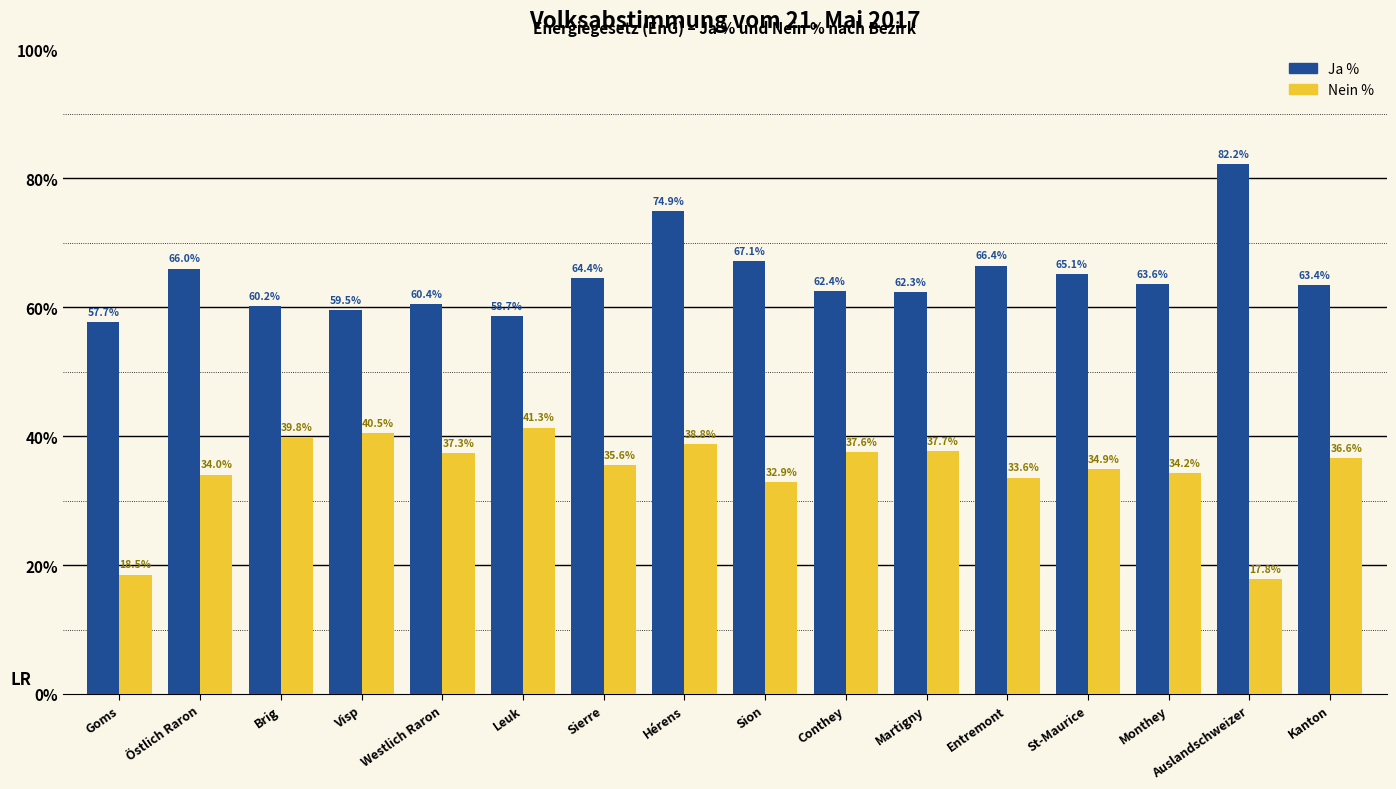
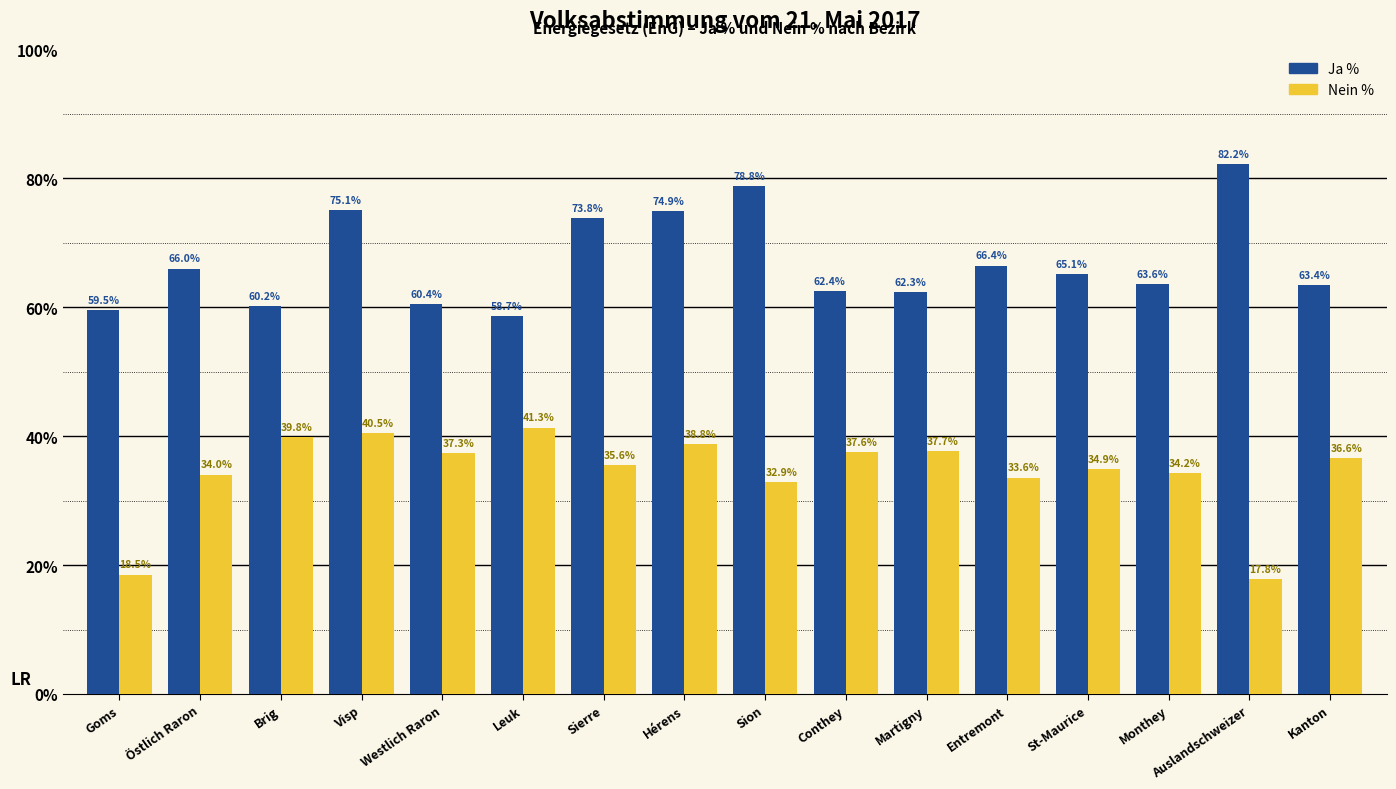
Ja %, Goms: 57.7% -> 59.5%
Ja %, Visp: 59.5% -> 75.1%
Ja %, Sierre: 64.4% -> 73.8%
Ja %, Sion: 67.1% -> 78.8%
